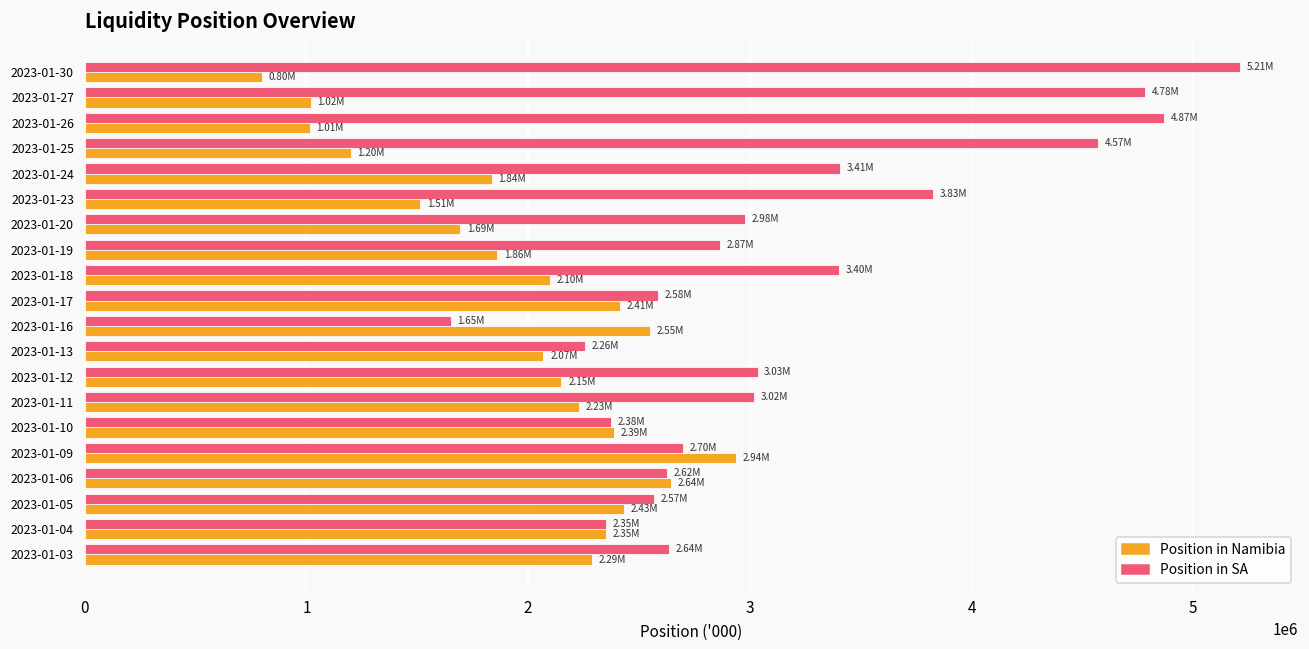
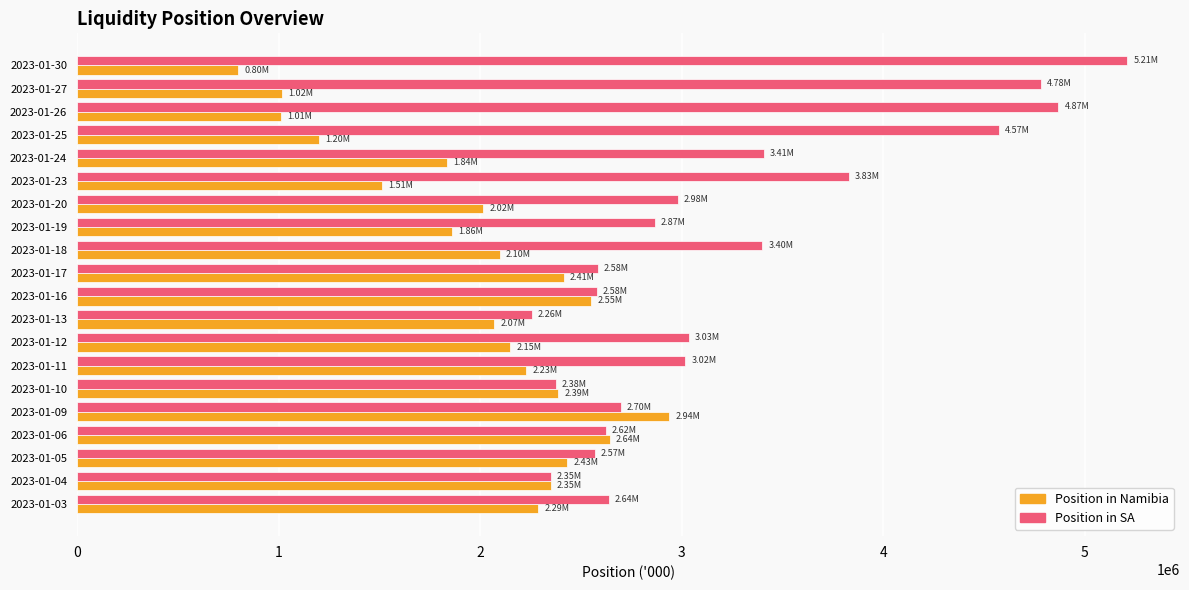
Position in Namibia, 2023-01-20: 1.69M -> 2.02M
Position in SA, 2023-01-16: 1.65M -> 2.58M
